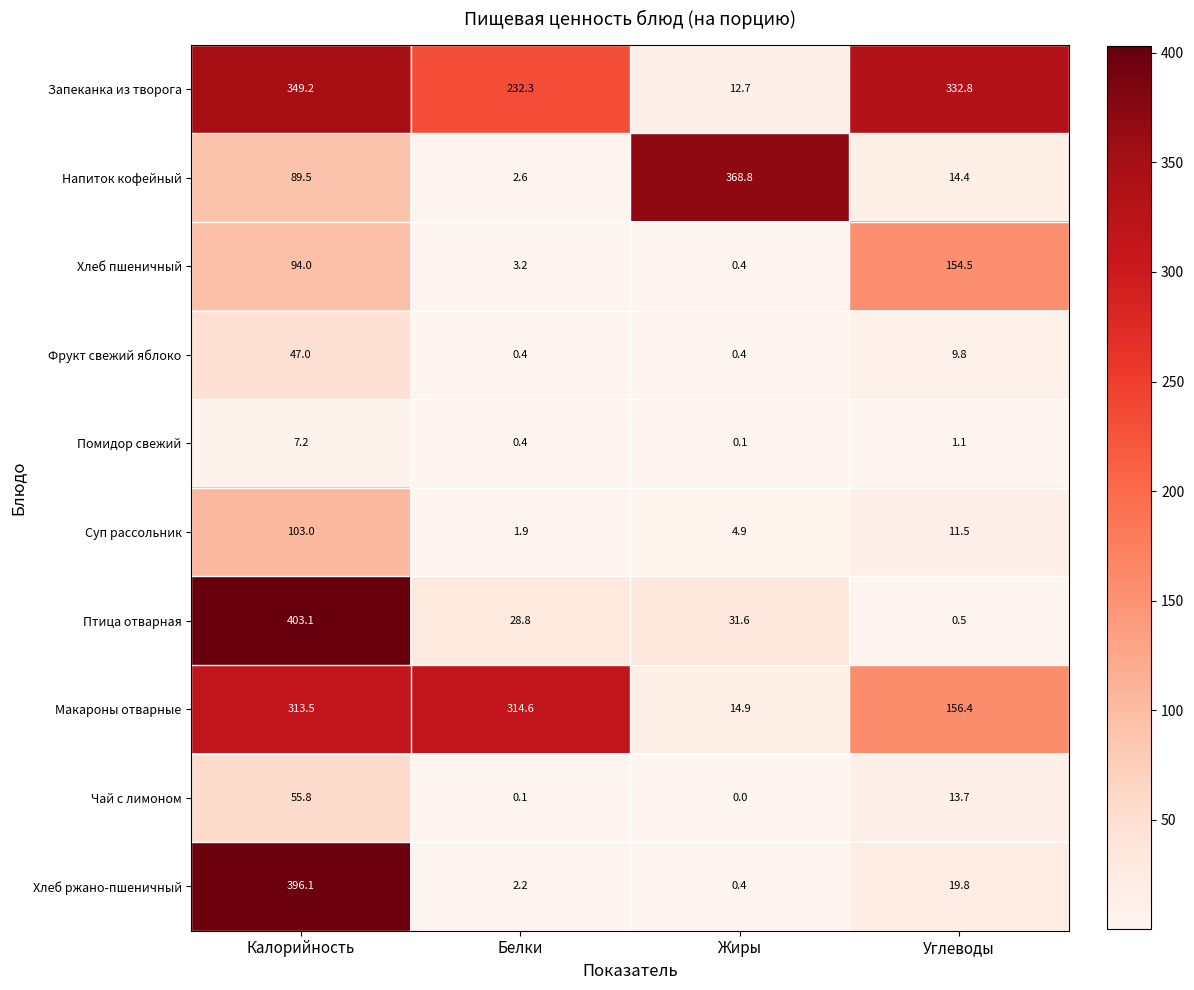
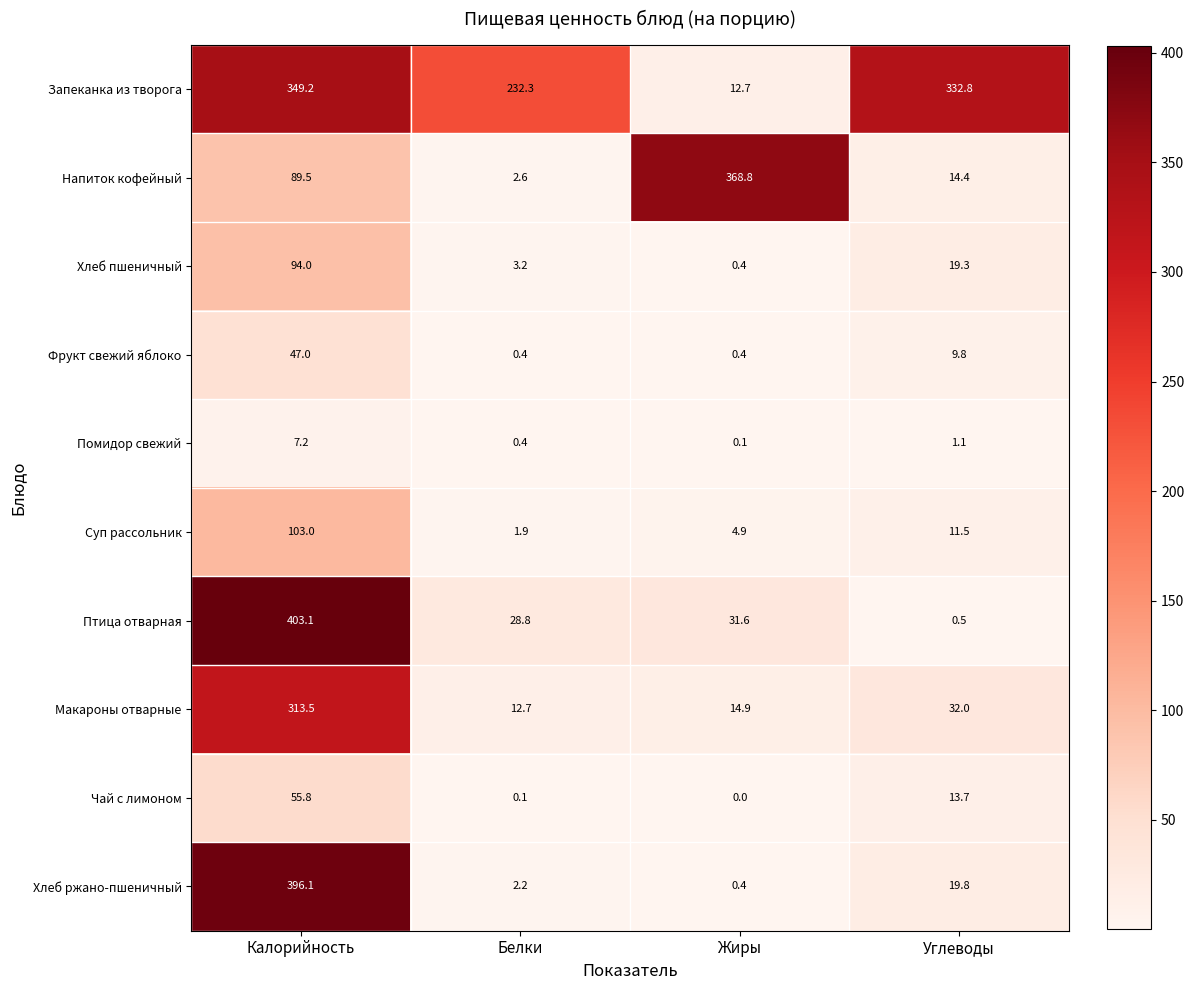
Хлеб пшеничный, Углеводы: 154.5 -> 19.3
Макароны отварные, Белки: 314.6 -> 12.7
Макароны отварные, Углеводы: 156.4 -> 32.0
